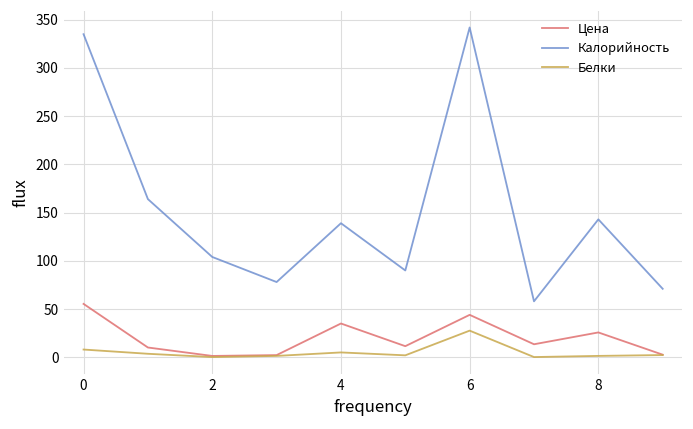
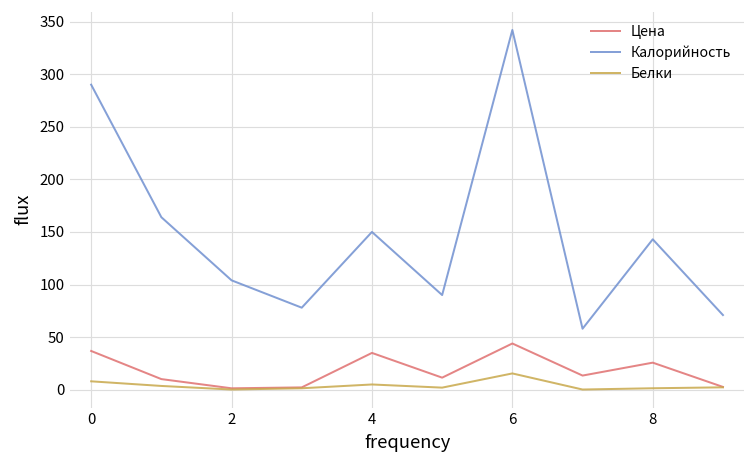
Цена, 0: 60 -> 40
Калорийность, 0: 340 -> 290
Калорийность, 4: 140 -> 150
Белки, 6: 30 -> 20
